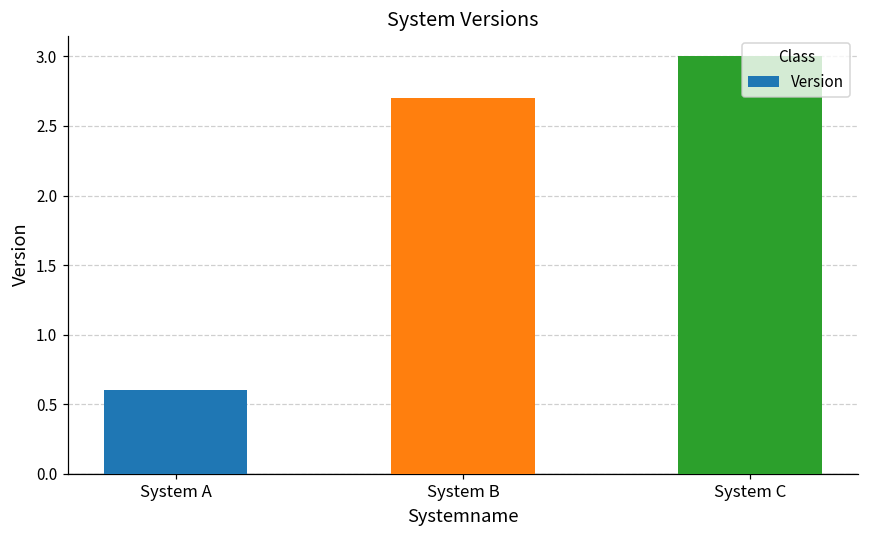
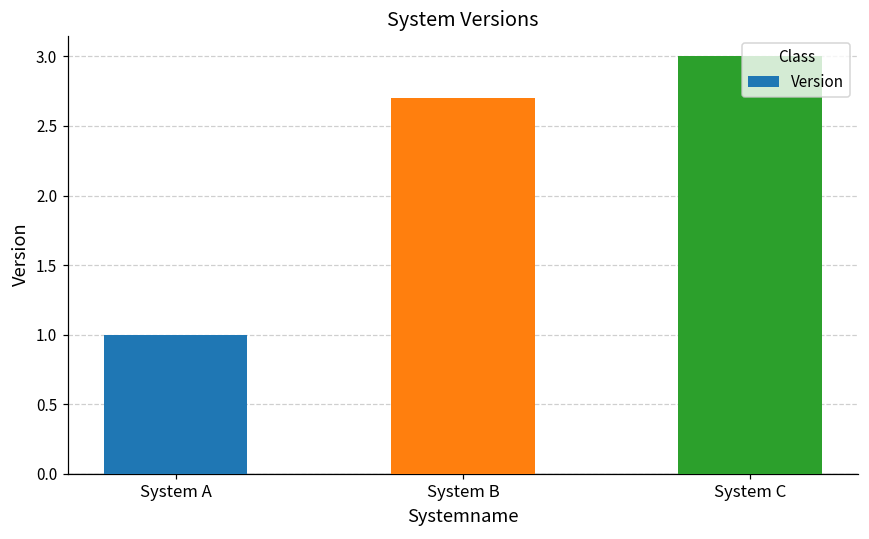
System A: 0.6 -> 1.0
